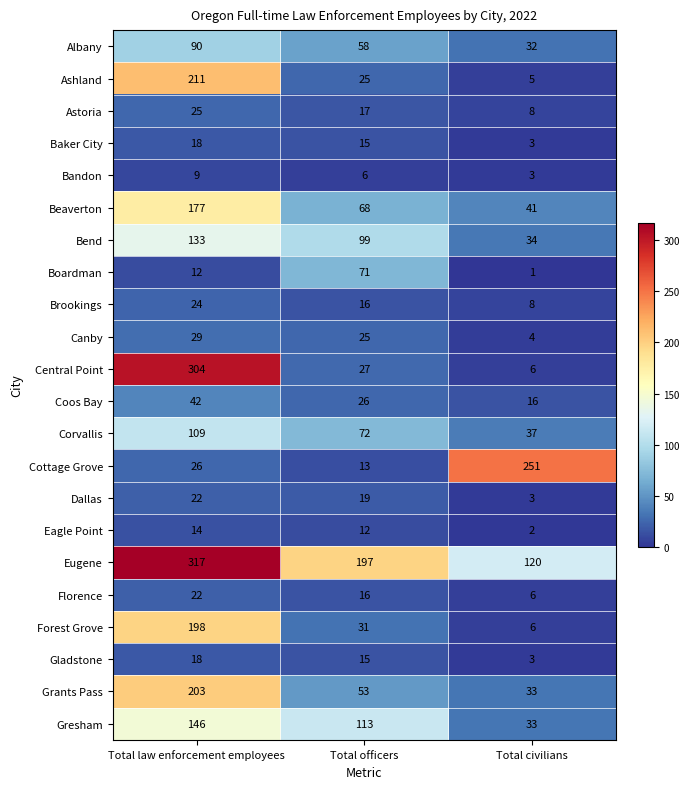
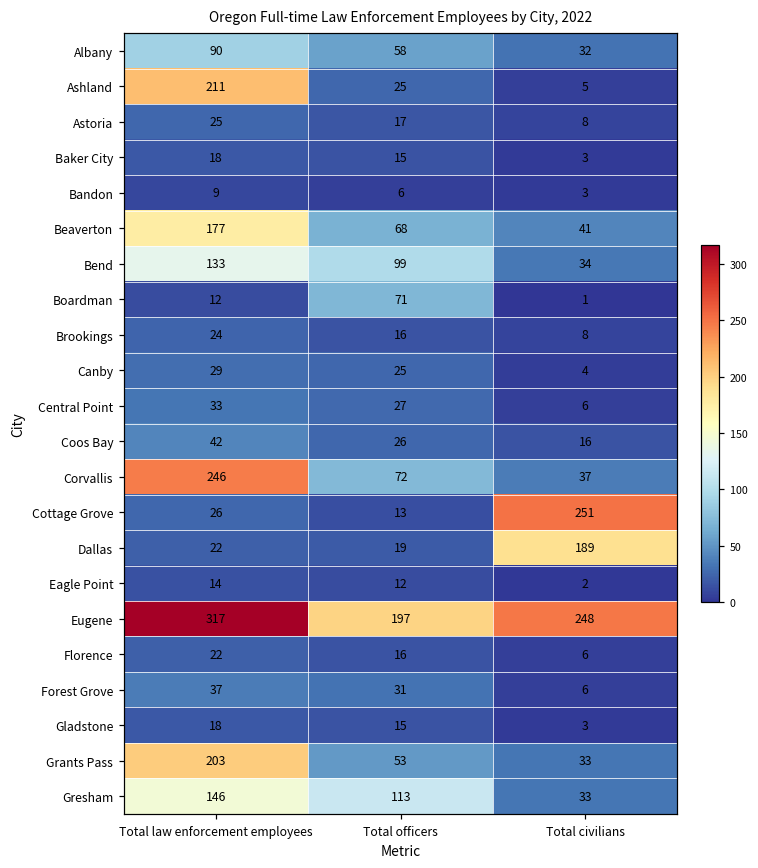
Central Point, Total law enforcement employees: 304 -> 33
Corvallis, Total law enforcement employees: 109 -> 246
Dallas, Total civilians: 3 -> 189
Eugene, Total civilians: 120 -> 248
Forest Grove, Total law enforcement employees: 198 -> 37
